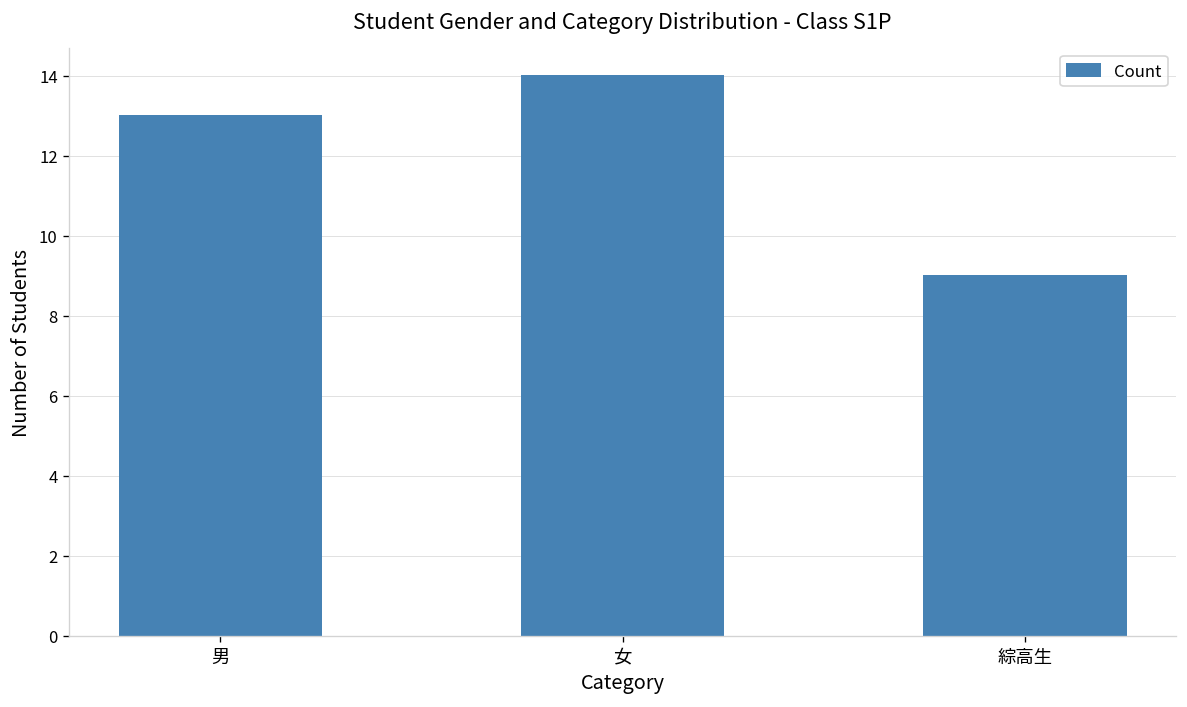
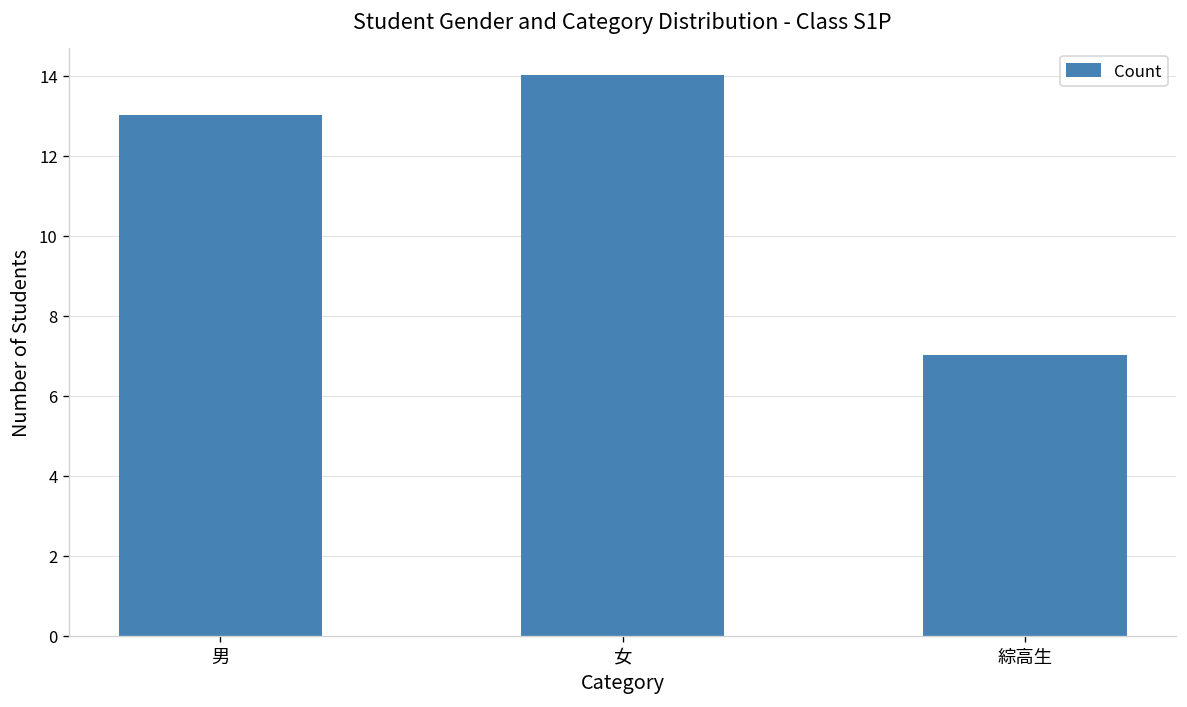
綜高生: 9 -> 7
